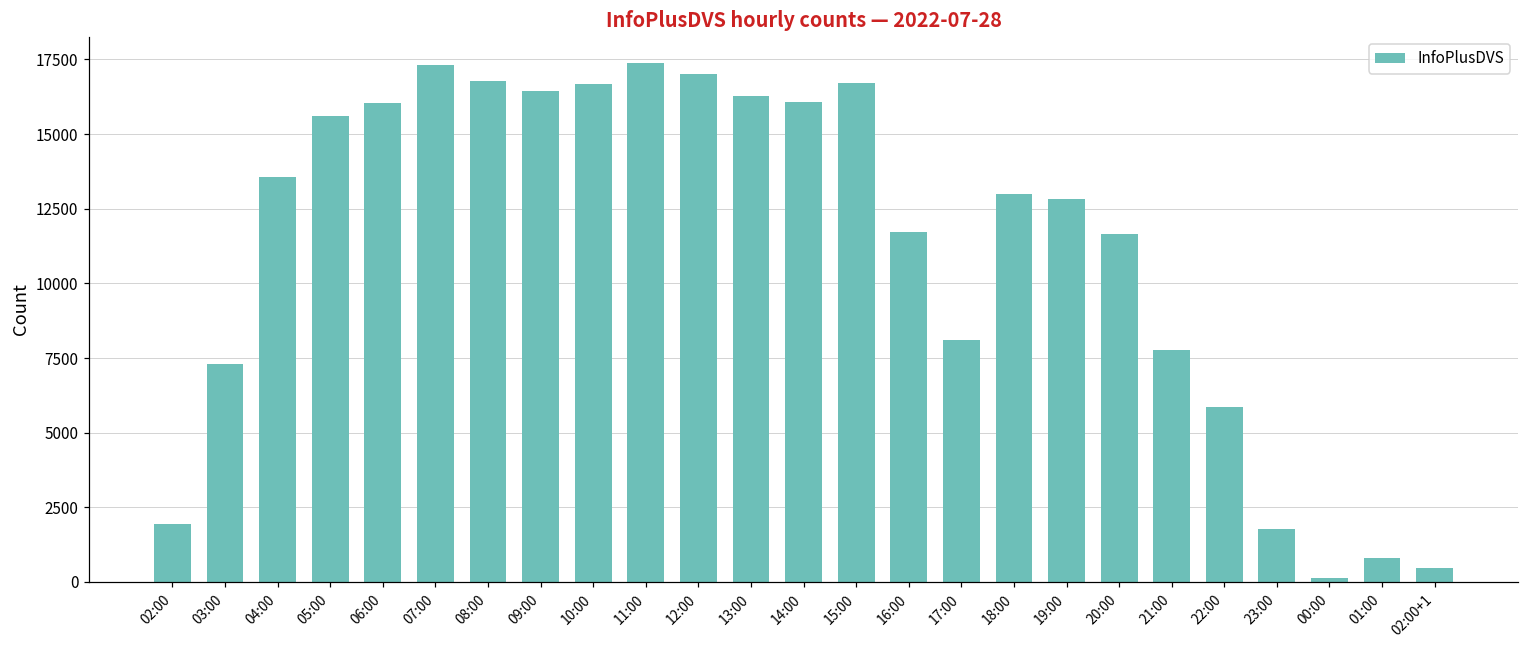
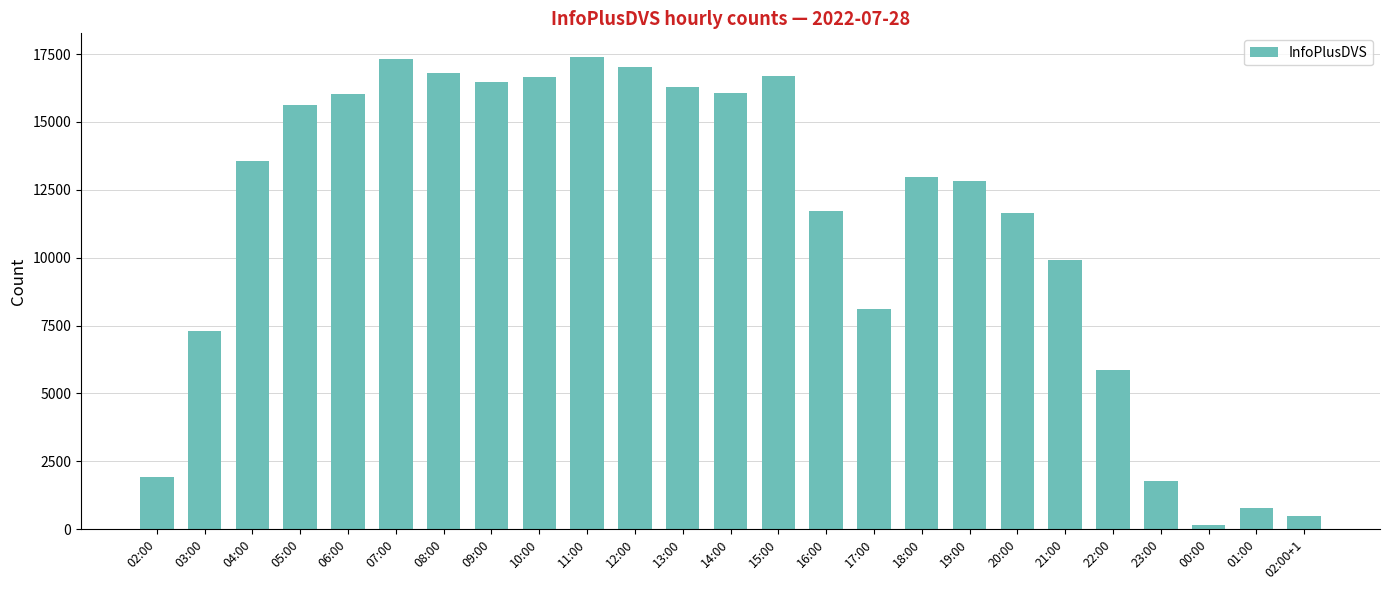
21:00: 7800 -> 9900
